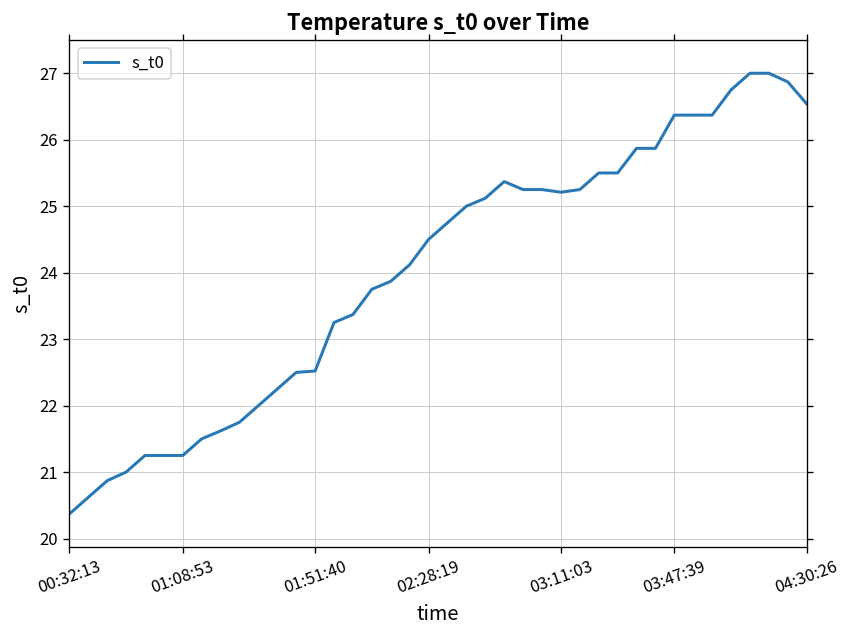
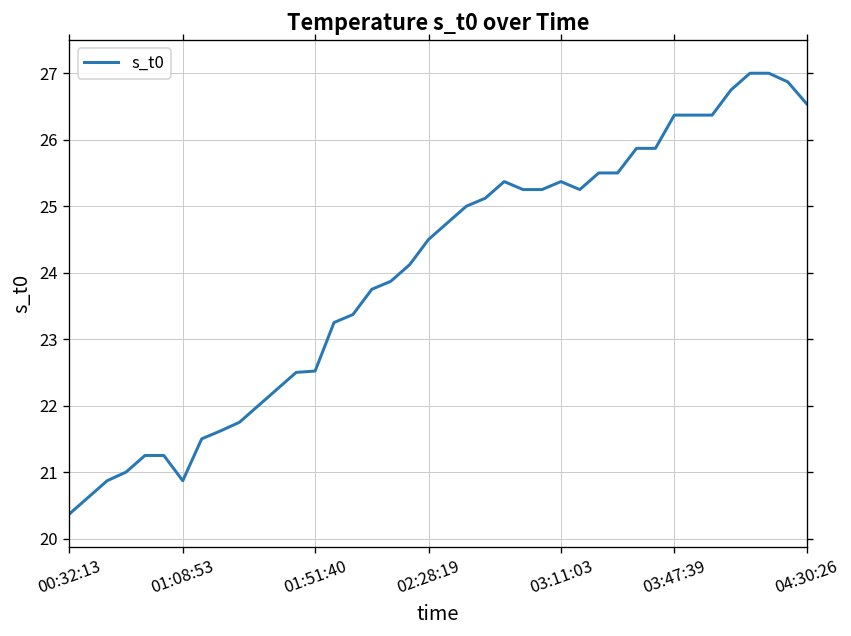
01:08:53: 21.3 -> 20.9
03:11:03: 25.2 -> 25.4
